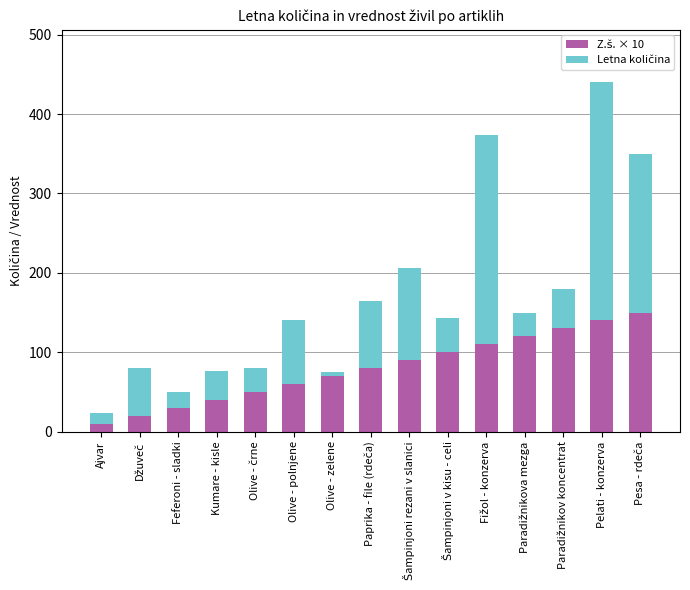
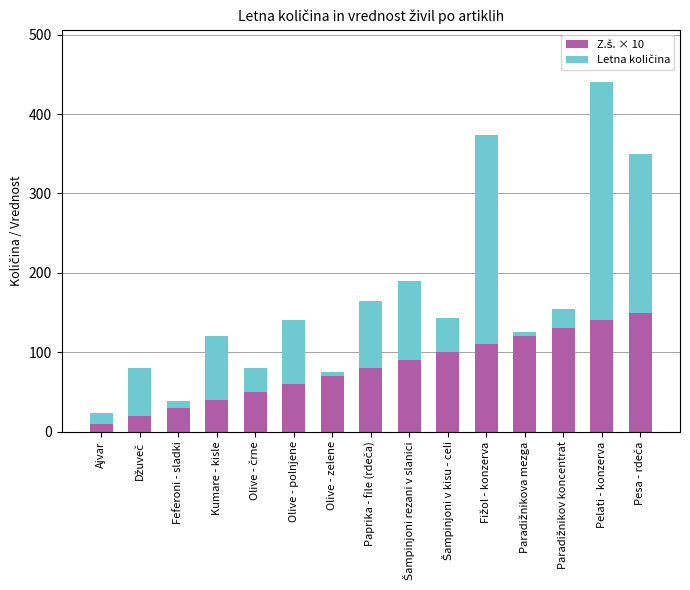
Letna količina, Feferoni - sladki: 20 -> 10
Letna količina, Kumare - kisle: 40 -> 80
Letna količina, Šampinjoni rezani v slanici: 120 -> 100
Letna količina, Paradižnikova mezga: 30 -> 10
Letna količina, Paradižnikov koncentrat: 50 -> 20
